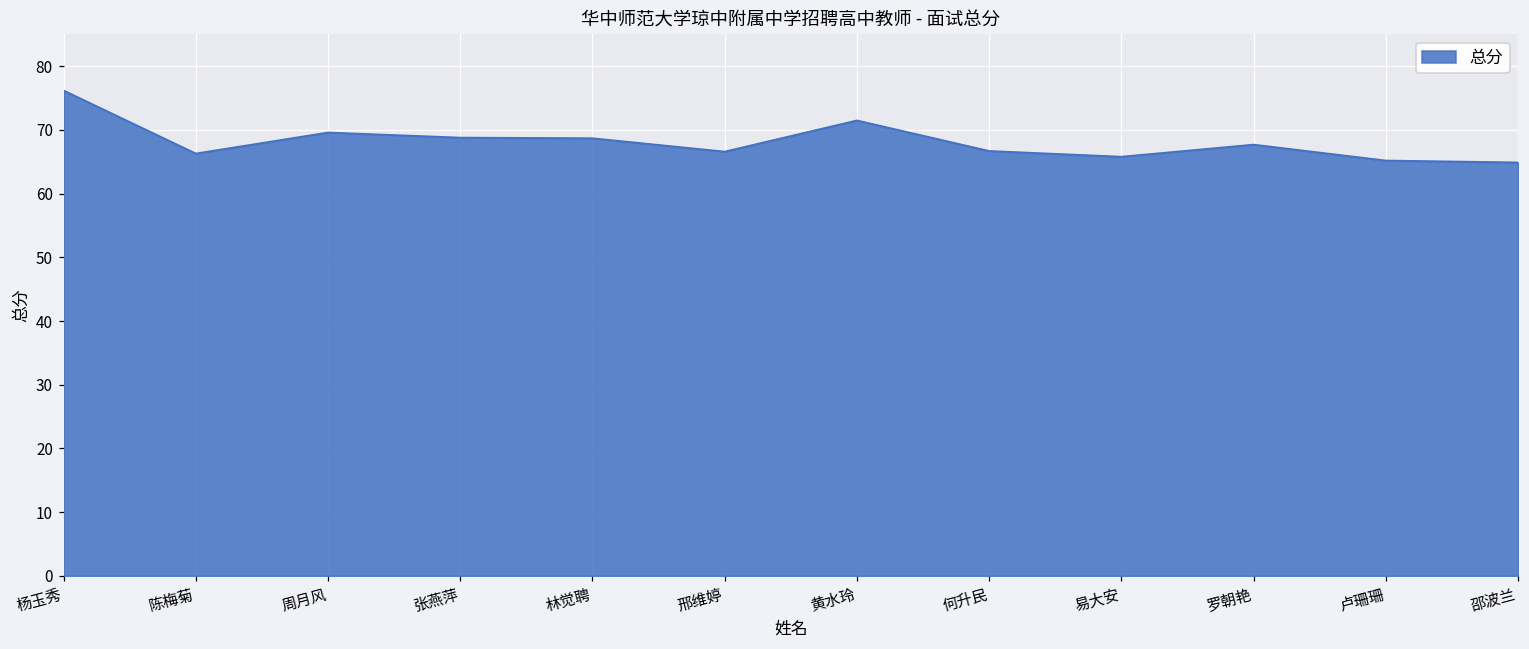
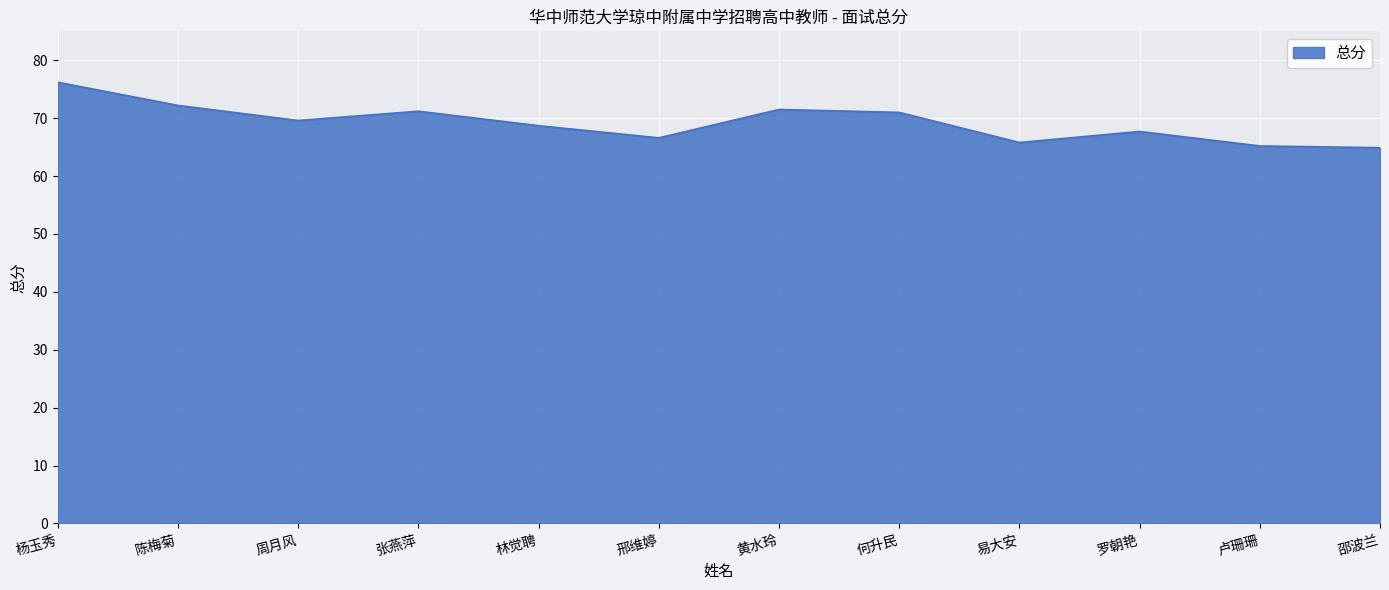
陈梅菊: 66 -> 72
张燕萍: 69 -> 71
何升民: 67 -> 71
